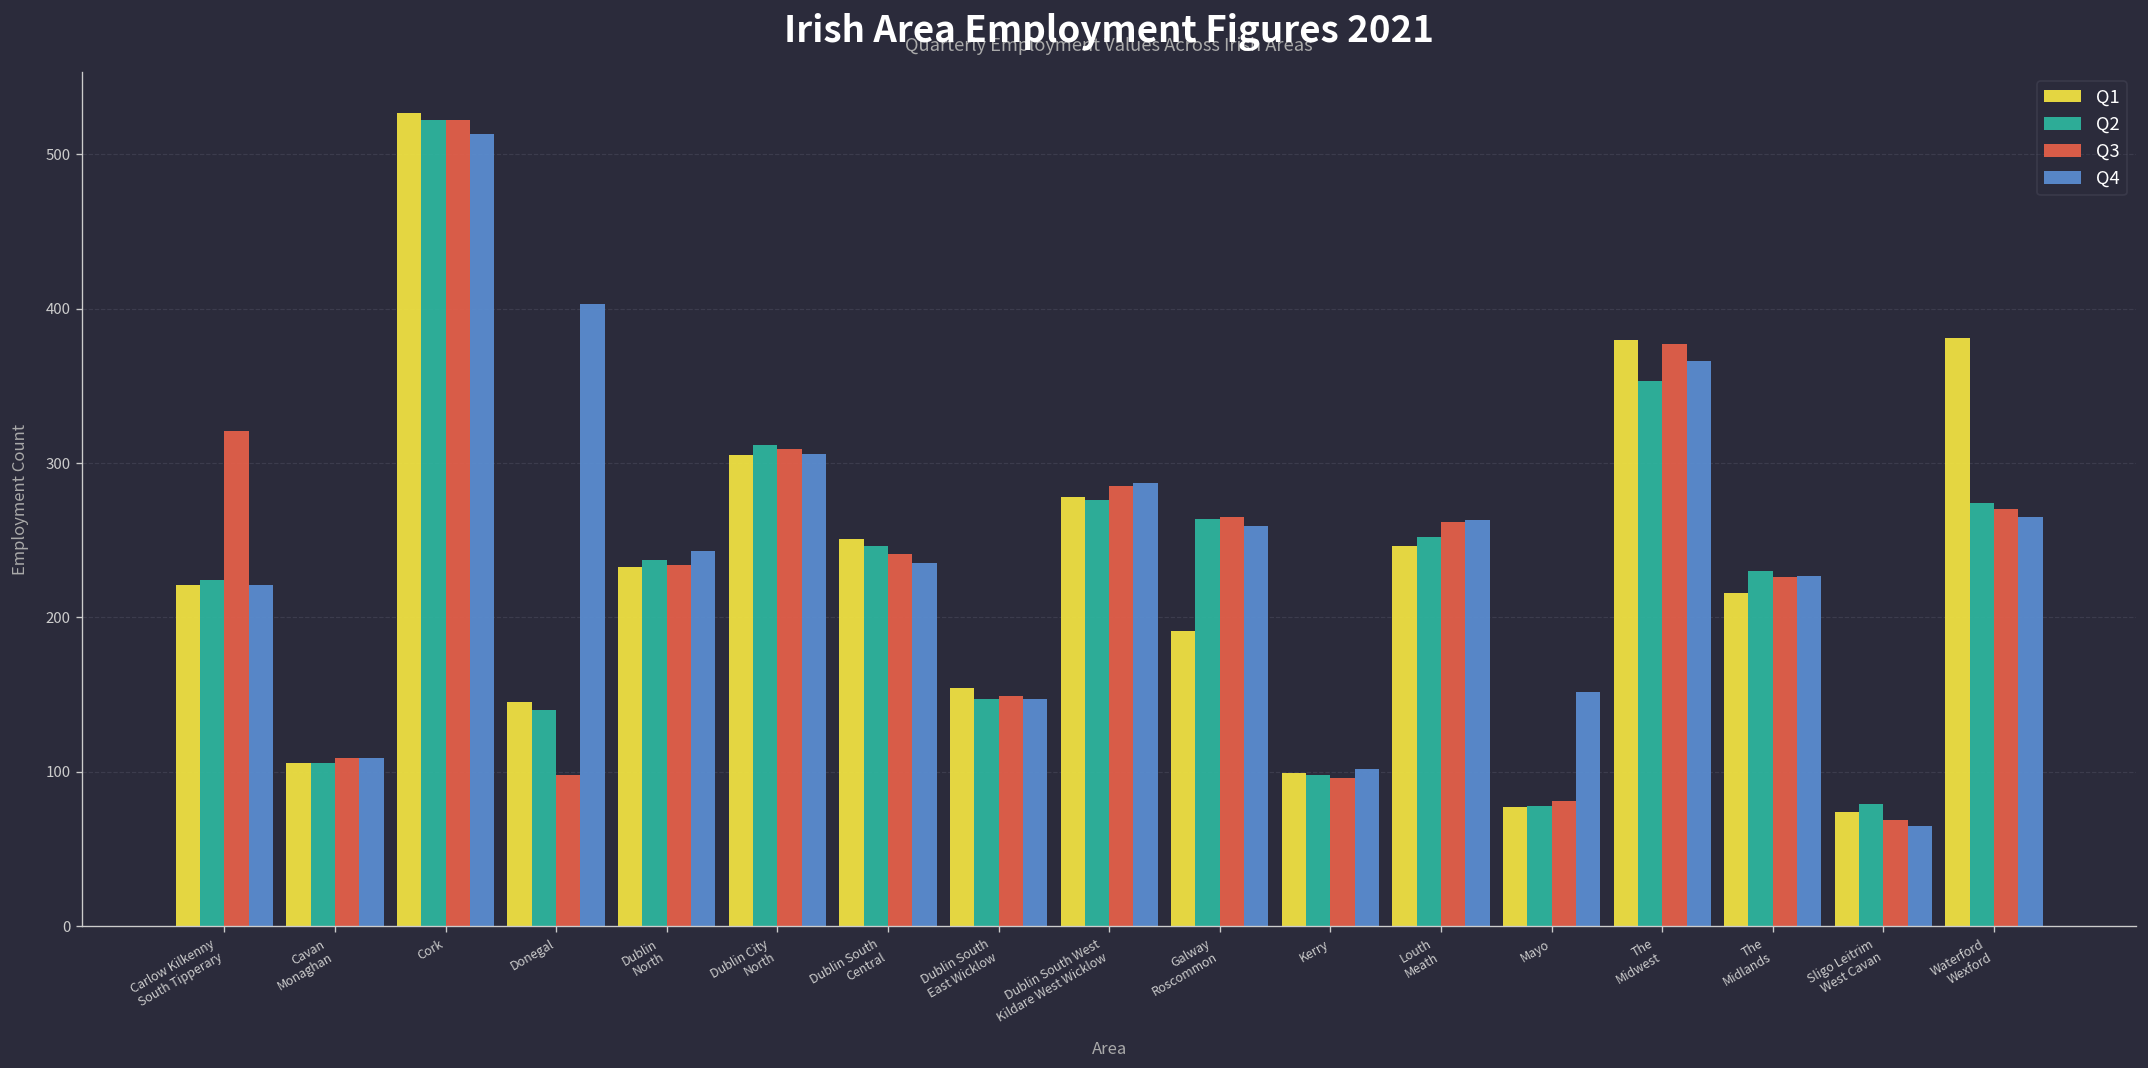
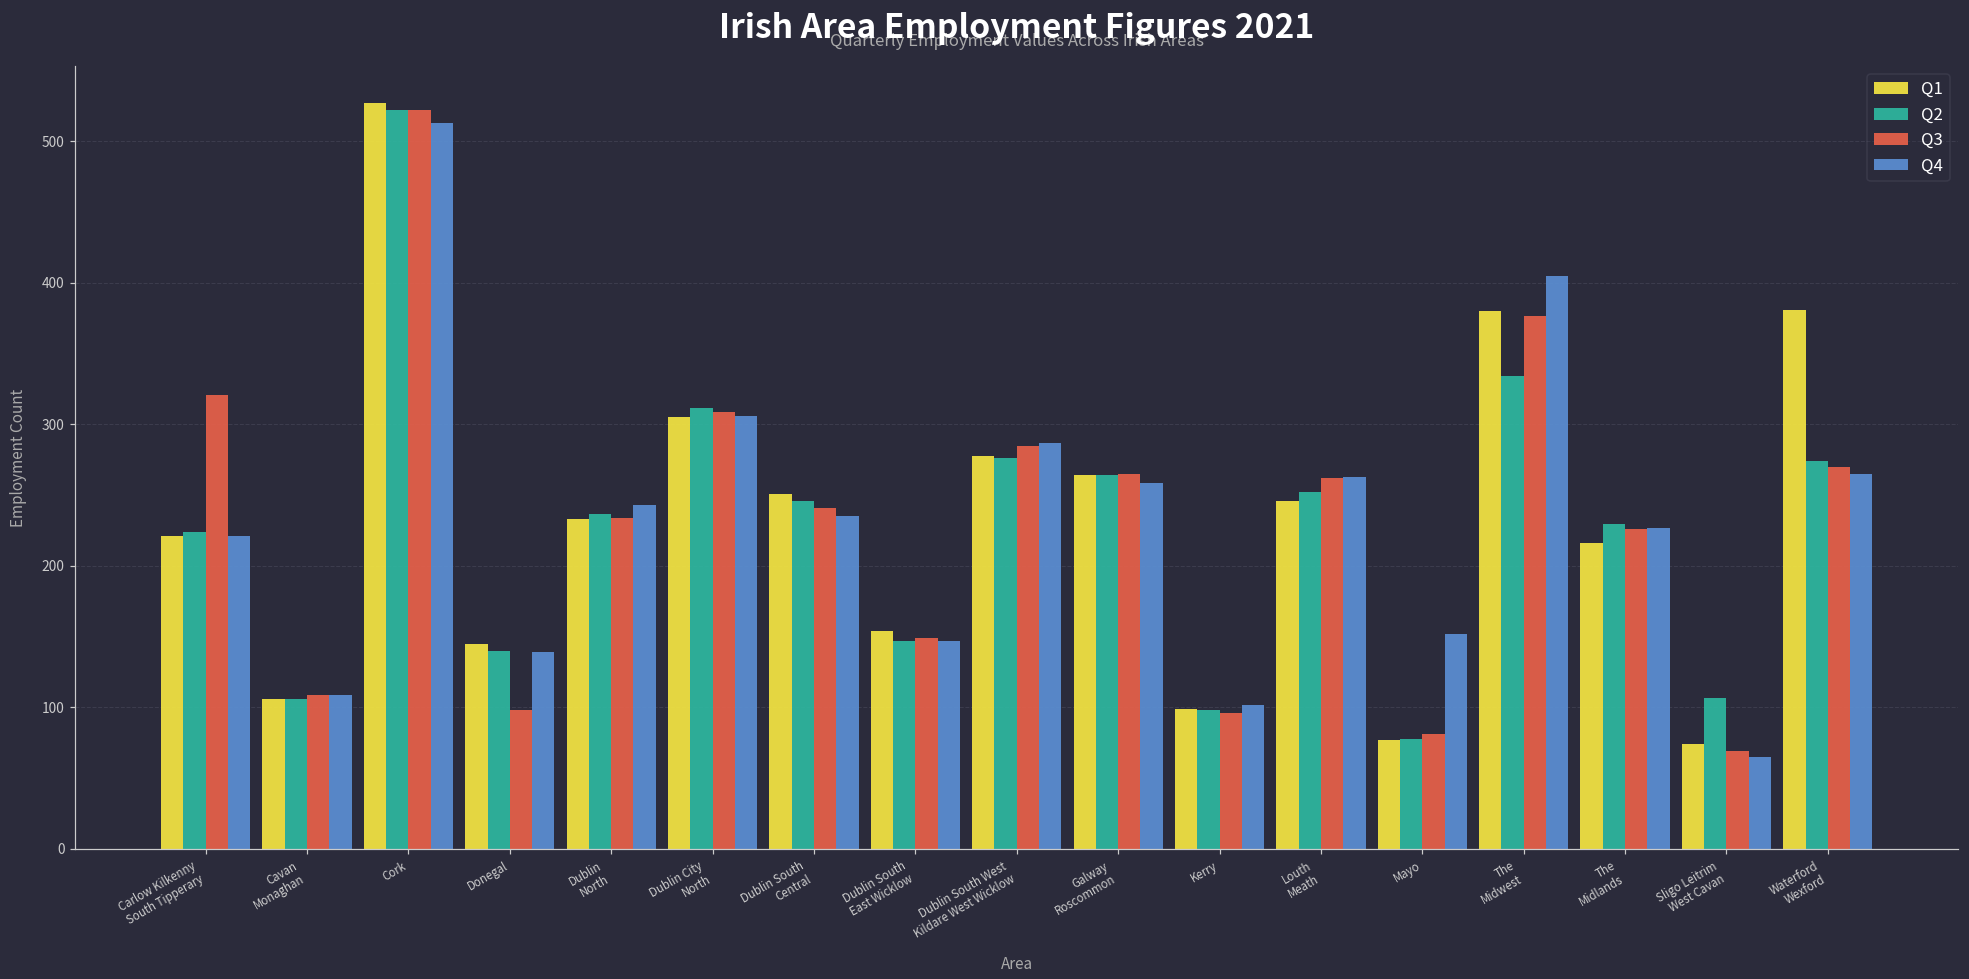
Q4, Donegal: 403 -> 139
Q1, Galway Roscommon: 191 -> 264
Q2, The Midwest: 353 -> 334
Q4, The Midwest: 366 -> 405
Q2, Sligo Leitrim West Cavan: 79 -> 107
